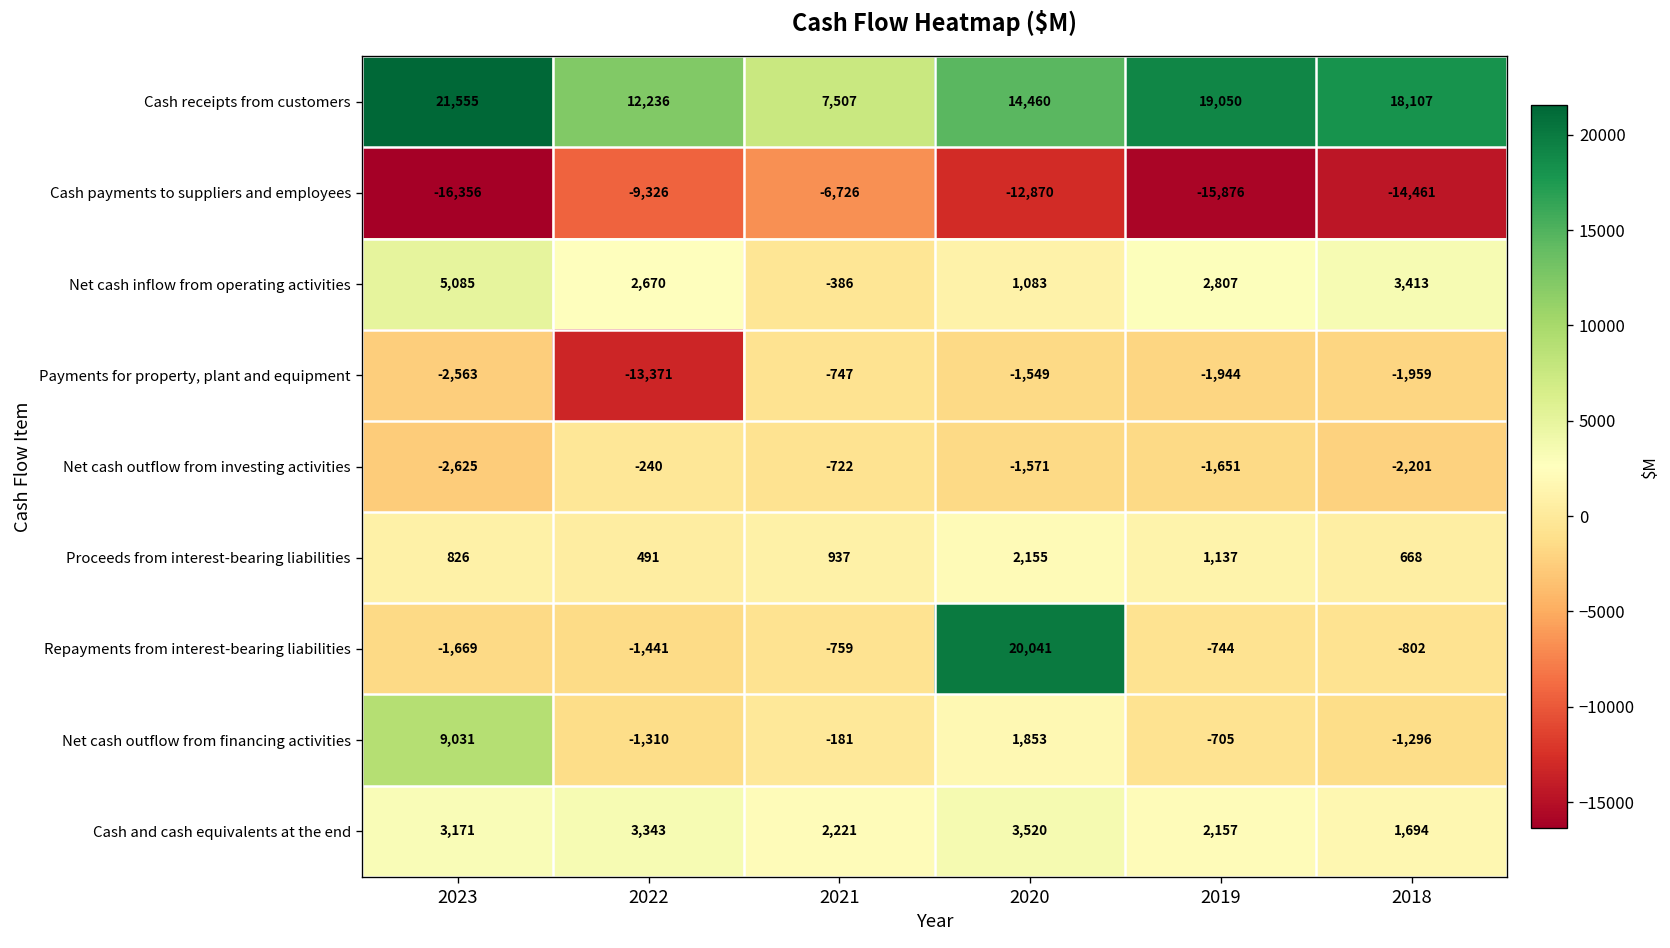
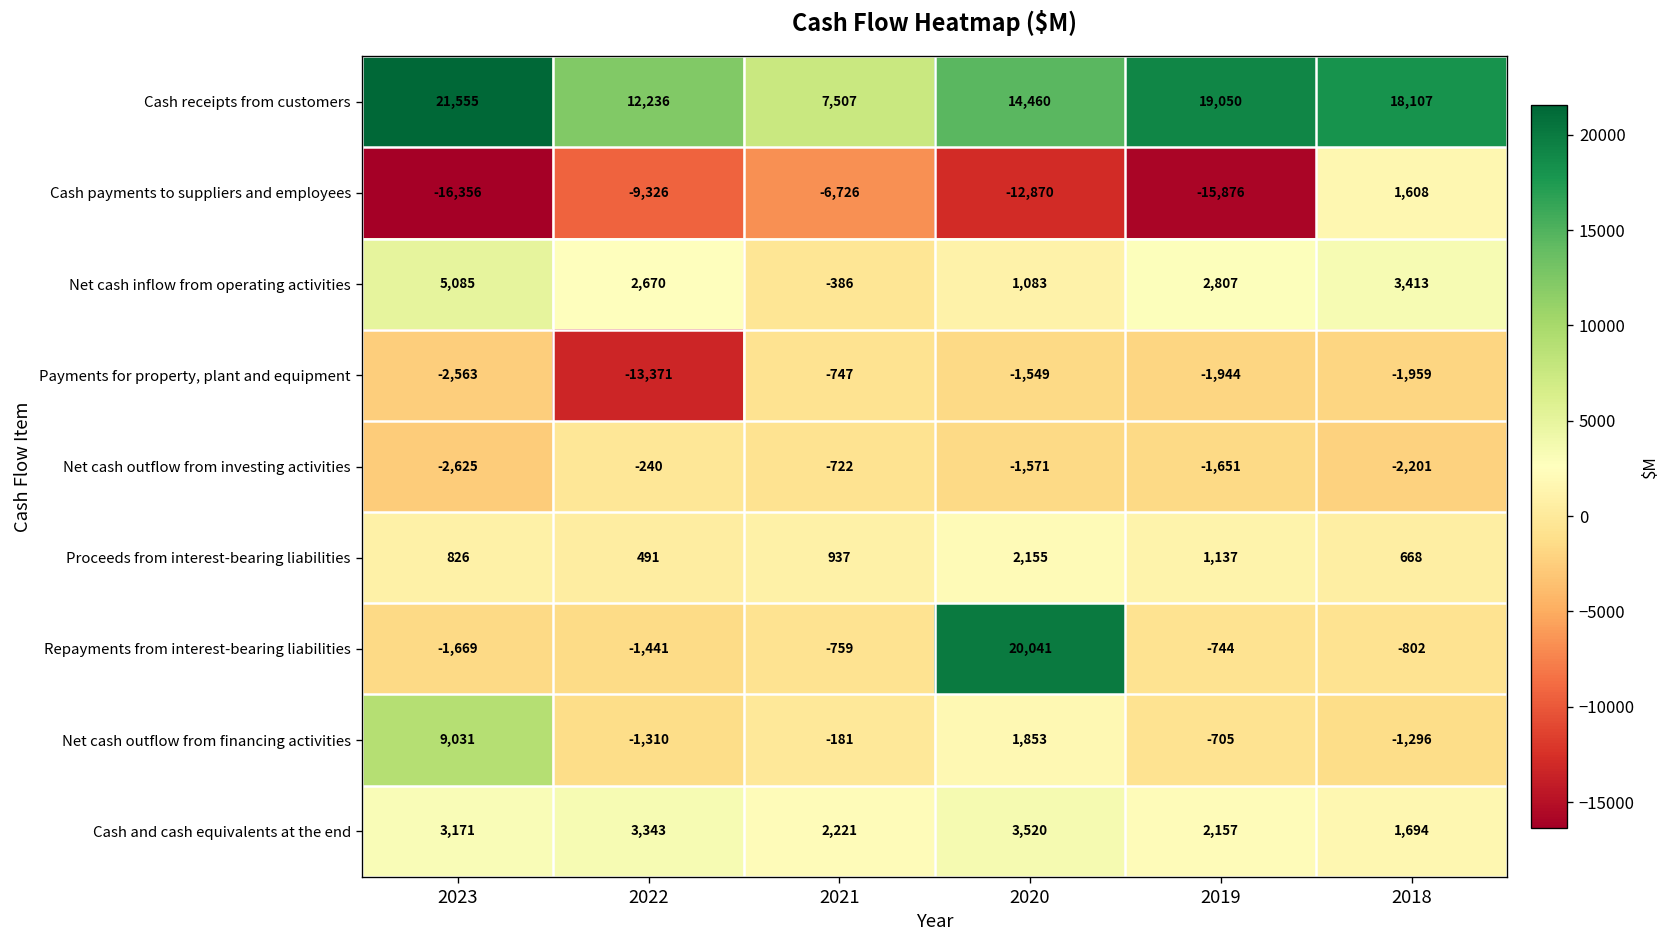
Cash payments to suppliers and employees, 2018: -14,461 -> 1,608
